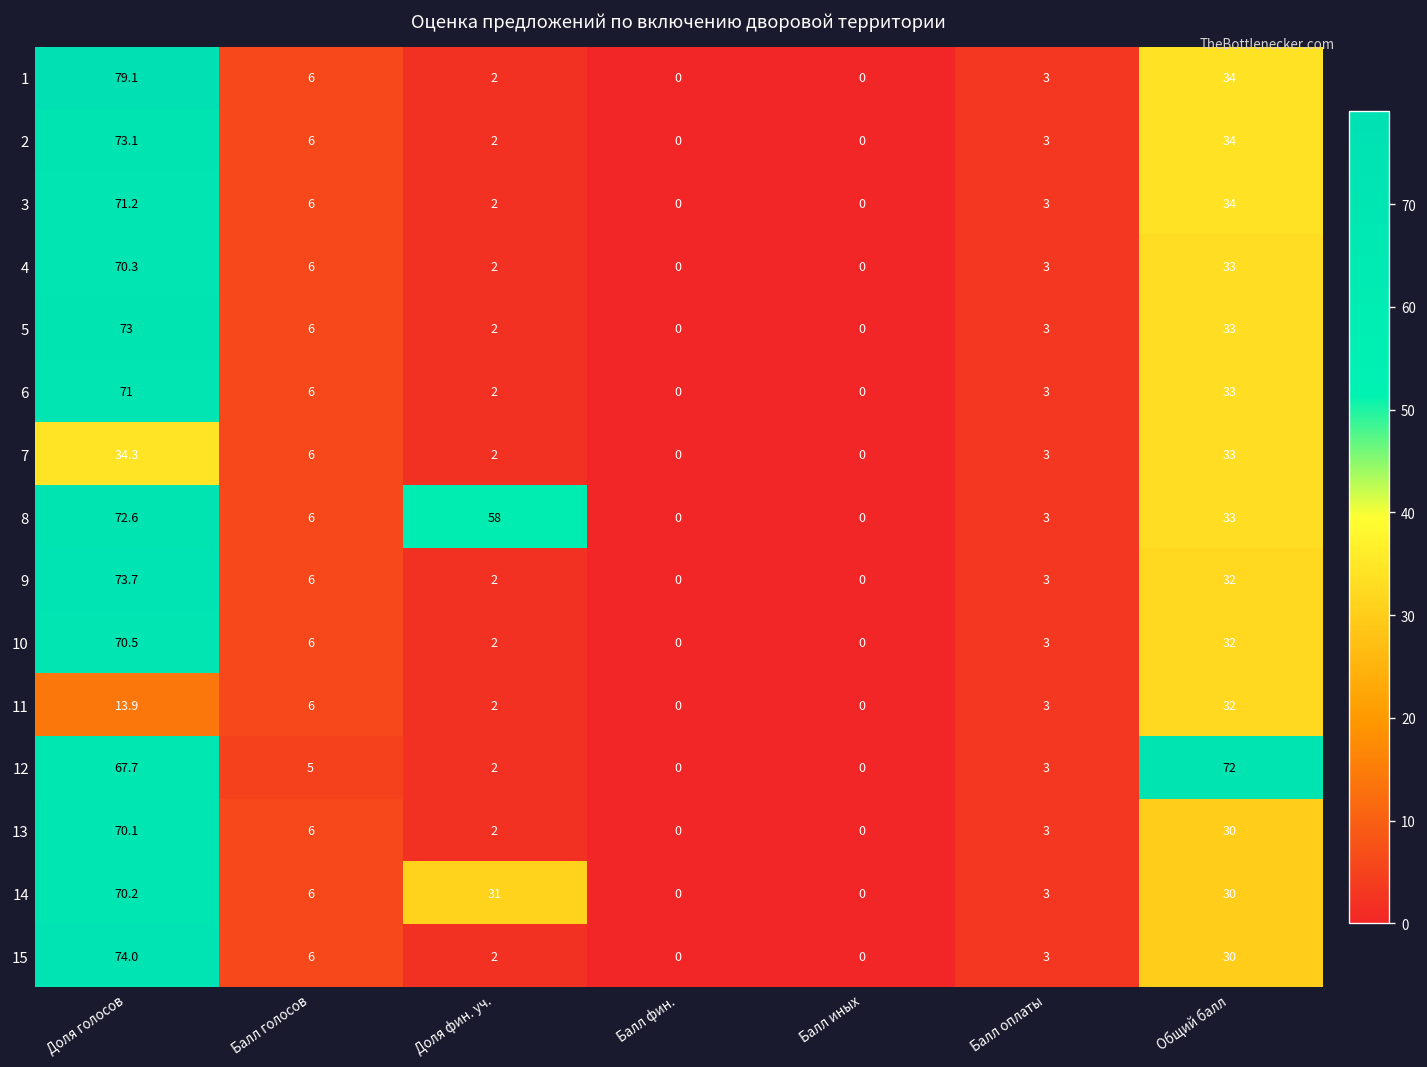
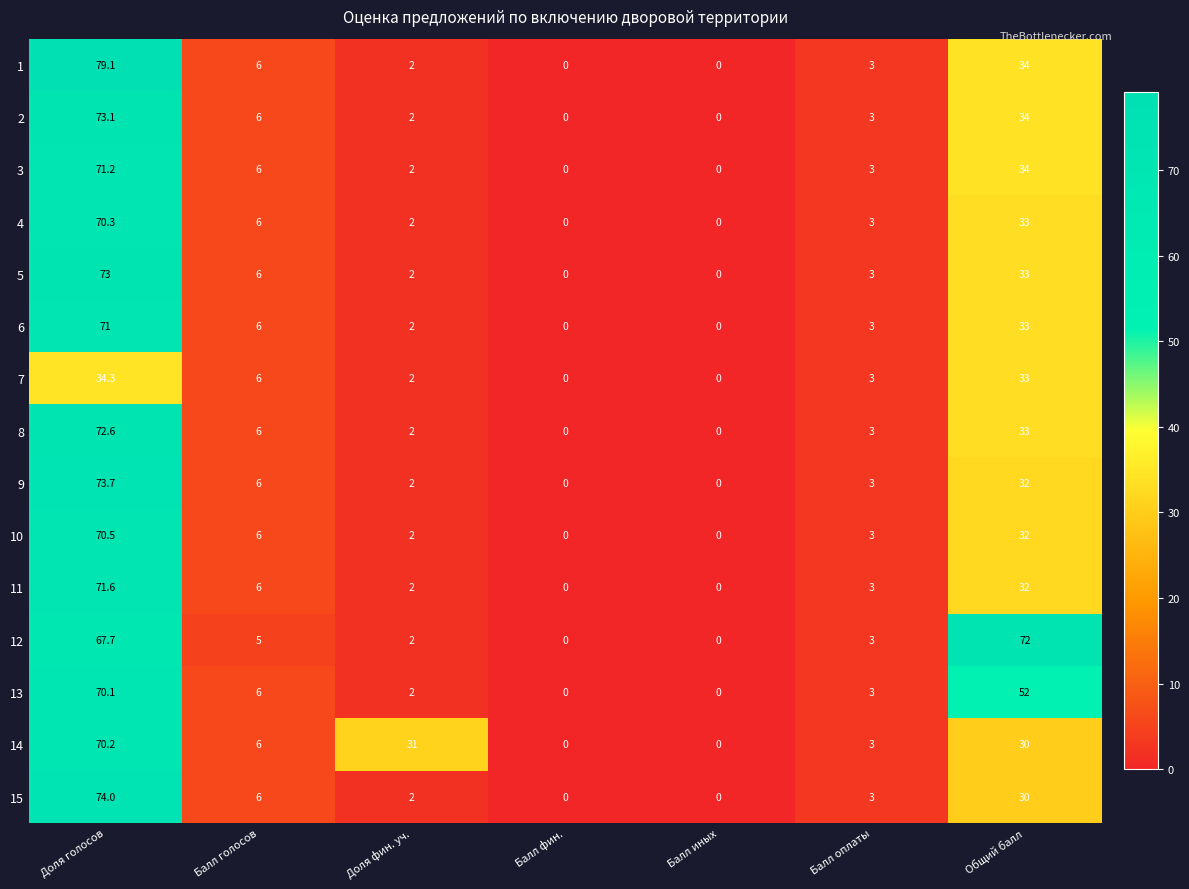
8, Доля фин. уч.: 58 -> 2
11, Доля голосов: 13.9 -> 71.6
13, Общий балл: 30 -> 52
